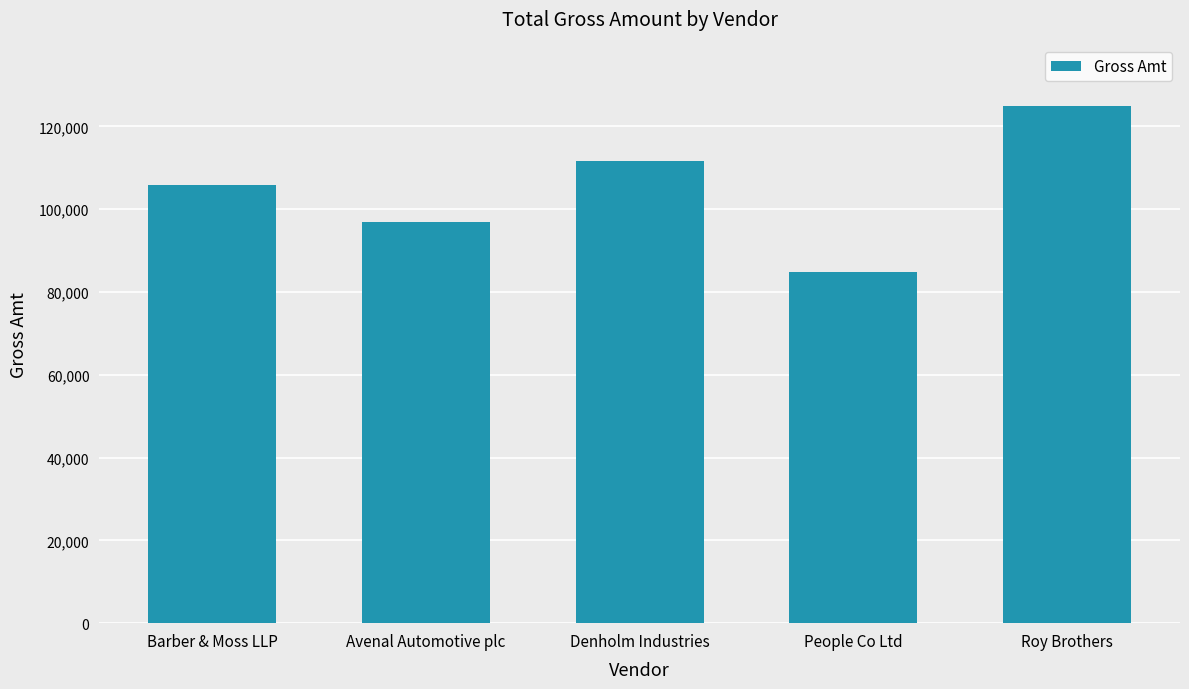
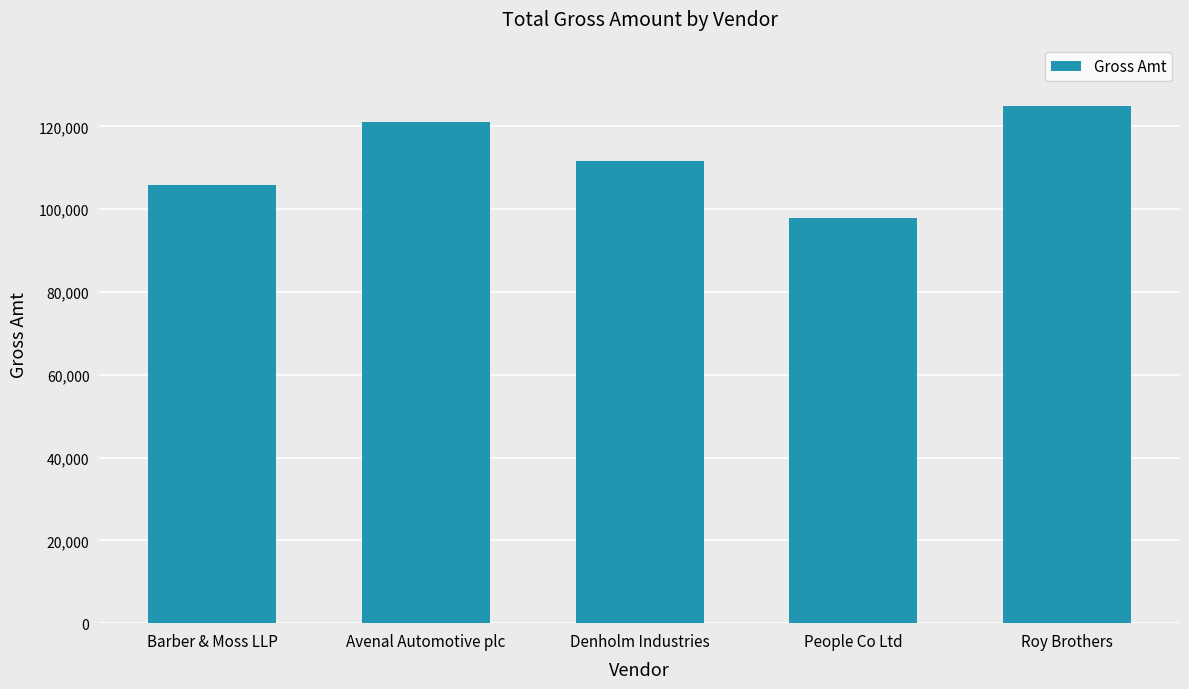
Avenal Automotive plc: 97,000 -> 121,000
People Co Ltd: 85,000 -> 98,000
